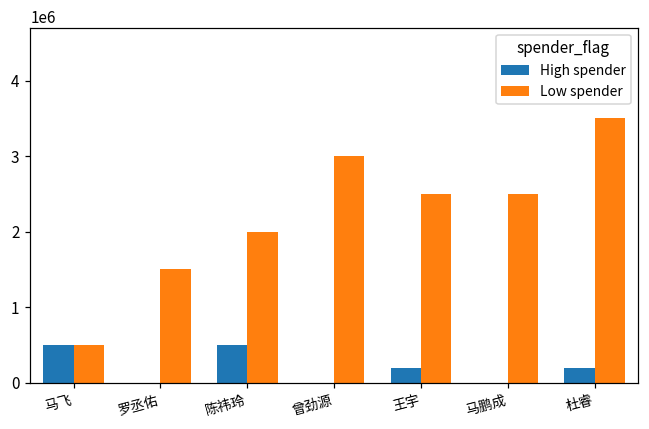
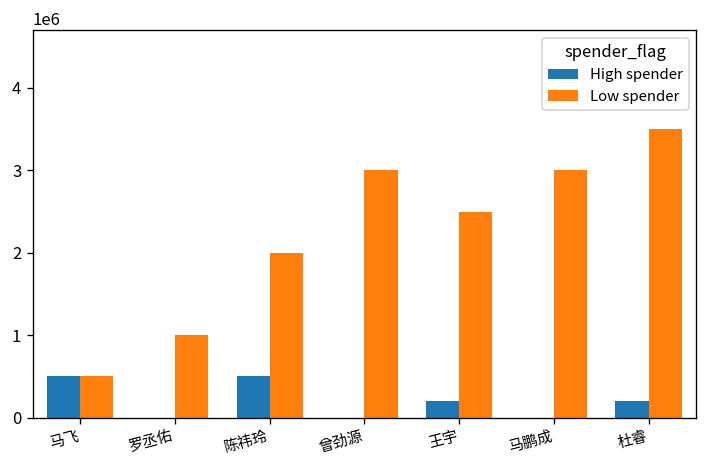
Low spender, 罗丞佑: 1500000 -> 1000000
Low spender, 马鹏成: 2500000 -> 3000000
